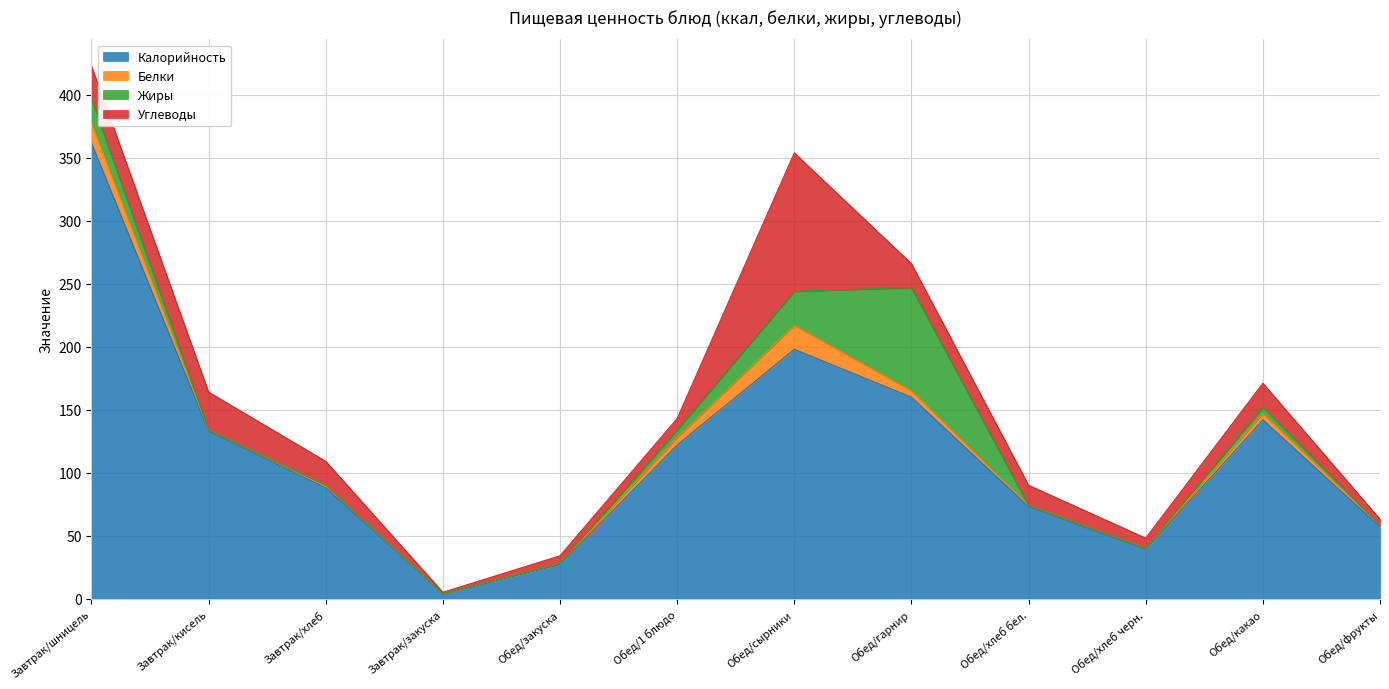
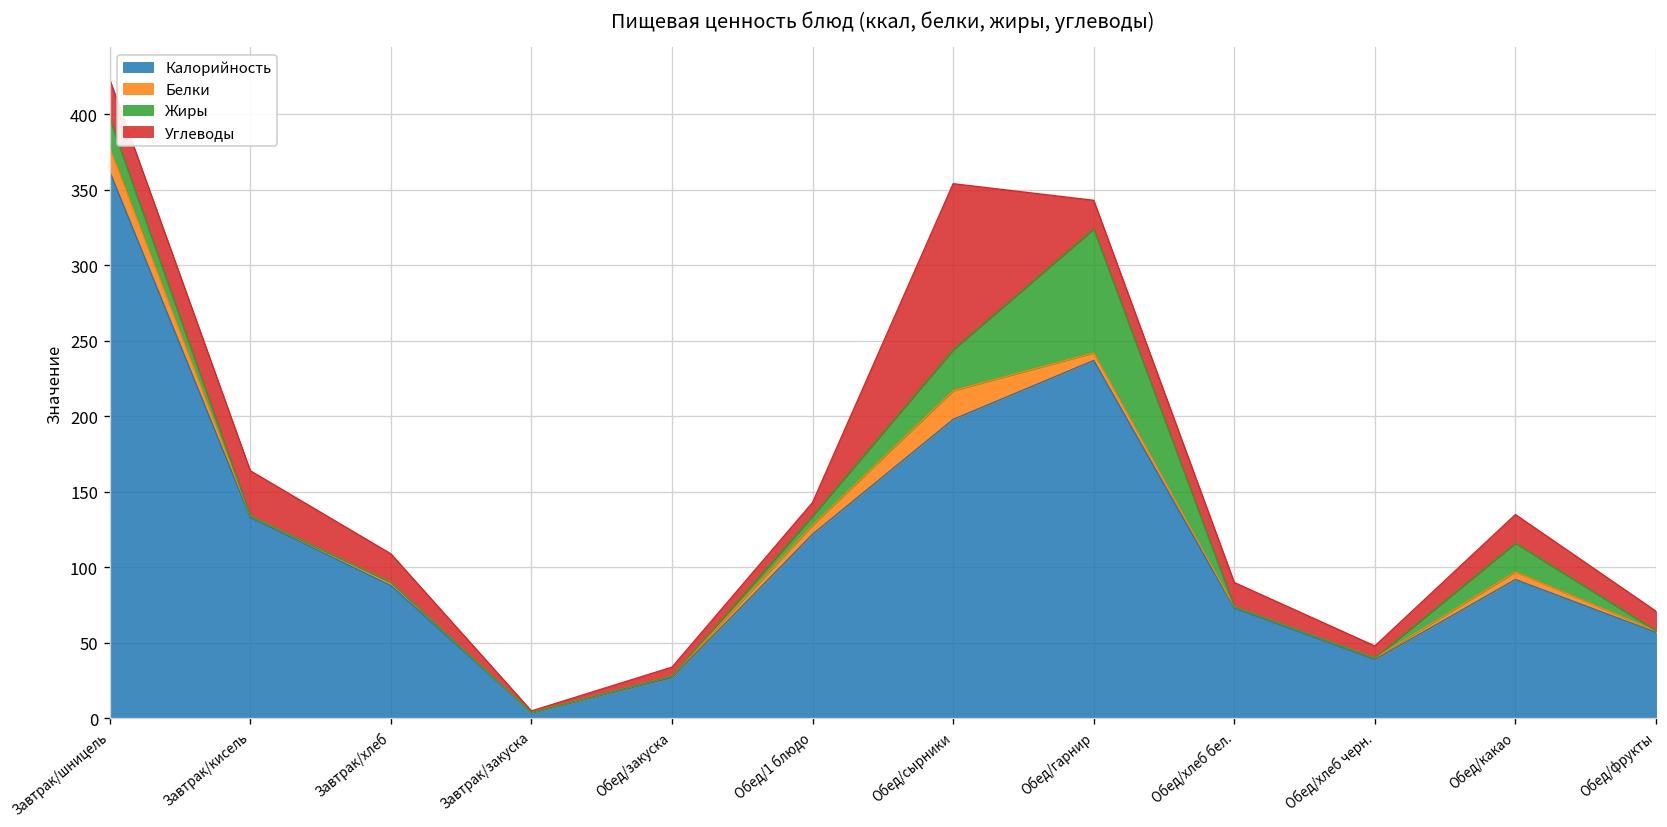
Калорийность, Обед/гарнир: 160 -> 237
Калорийность, Обед/какао: 142 -> 92
Жиры, Обед/какао: 5 -> 19
Углеводы, Обед/фрукты: 5 -> 13
